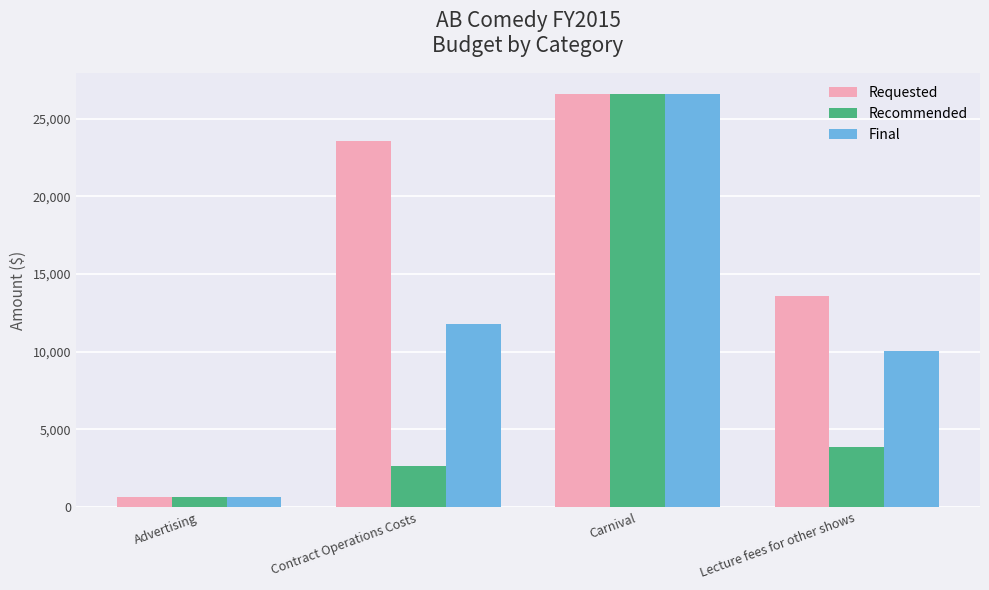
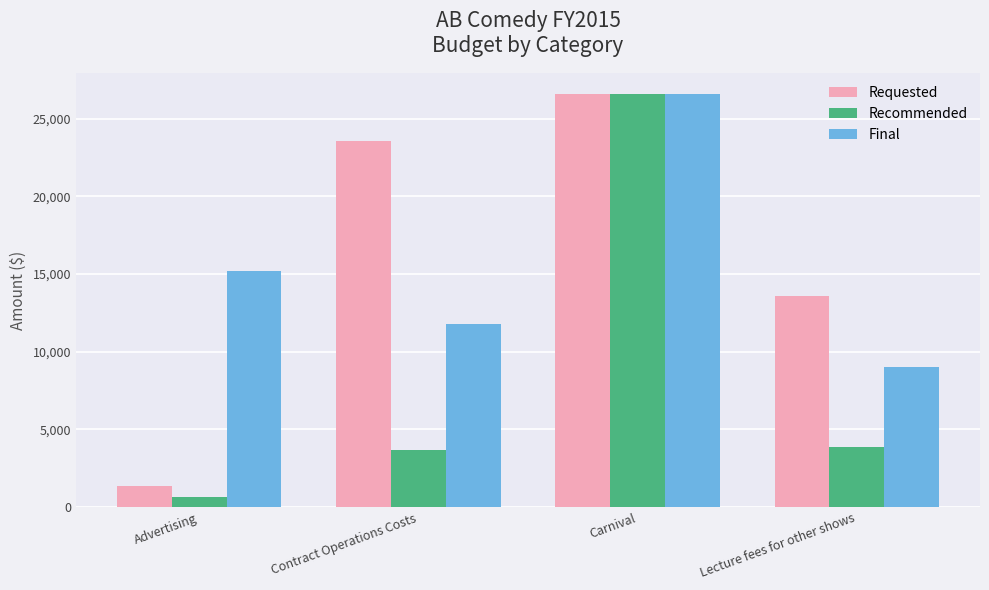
Requested, Advertising: 700 -> 1,400
Final, Advertising: 700 -> 15,200
Recommended, Contract Operations Costs: 2,600 -> 3,700
Final, Lecture fees for other shows: 10,000 -> 9,000
